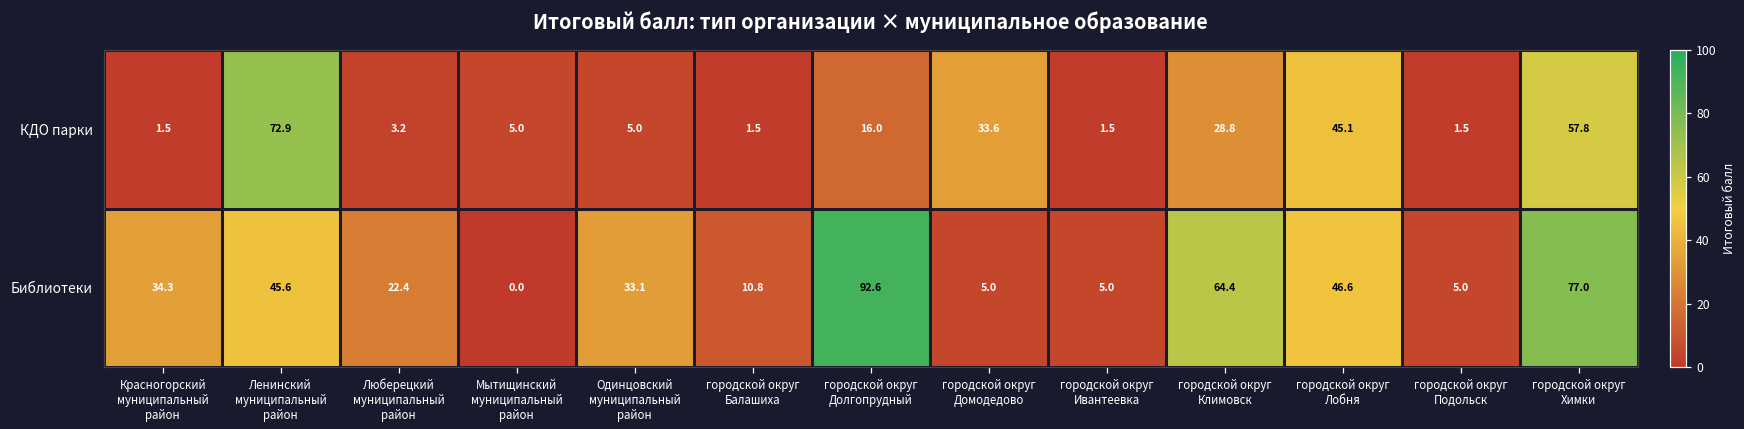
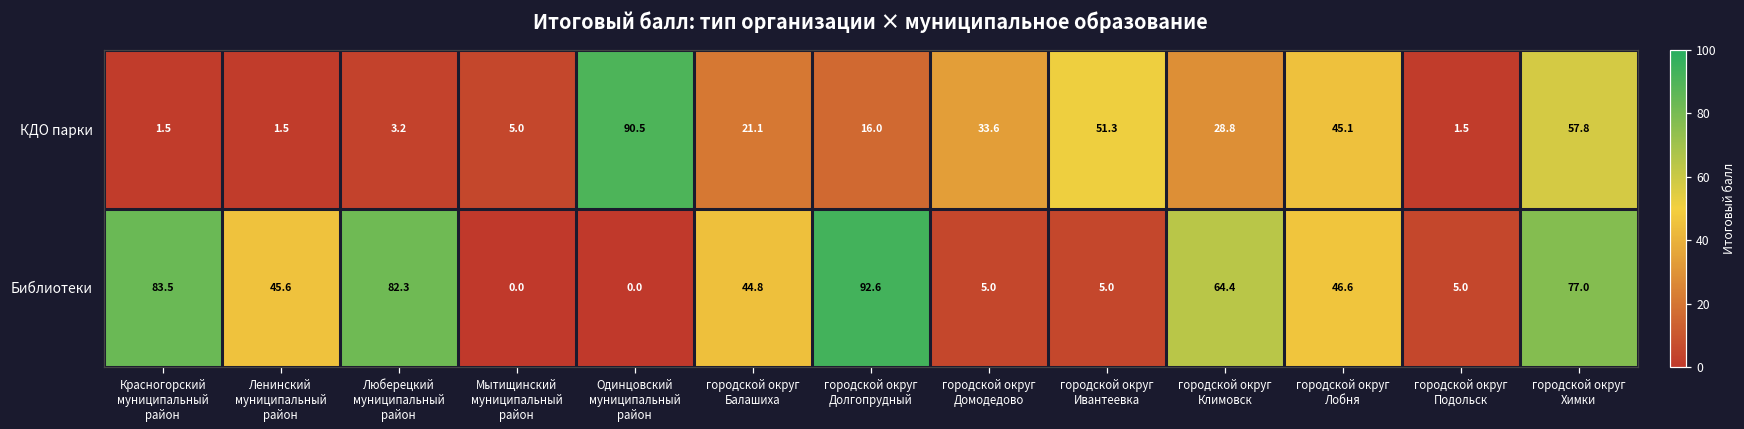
КДО парки, Ленинский муниципальный район: 72.9 -> 1.5
КДО парки, Одинцовский муниципальный район: 5.0 -> 90.5
КДО парки, городской округ Балашиха: 1.5 -> 21.1
КДО парки, городской округ Ивантеевка: 1.5 -> 51.3
Библиотеки, Красногорский муниципальный район: 34.3 -> 83.5
Библиотеки, Люберецкий муниципальный район: 22.4 -> 82.3
Библиотеки, Одинцовский муниципальный район: 33.1 -> 0.0
Библиотеки, городской округ Балашиха: 10.8 -> 44.8
